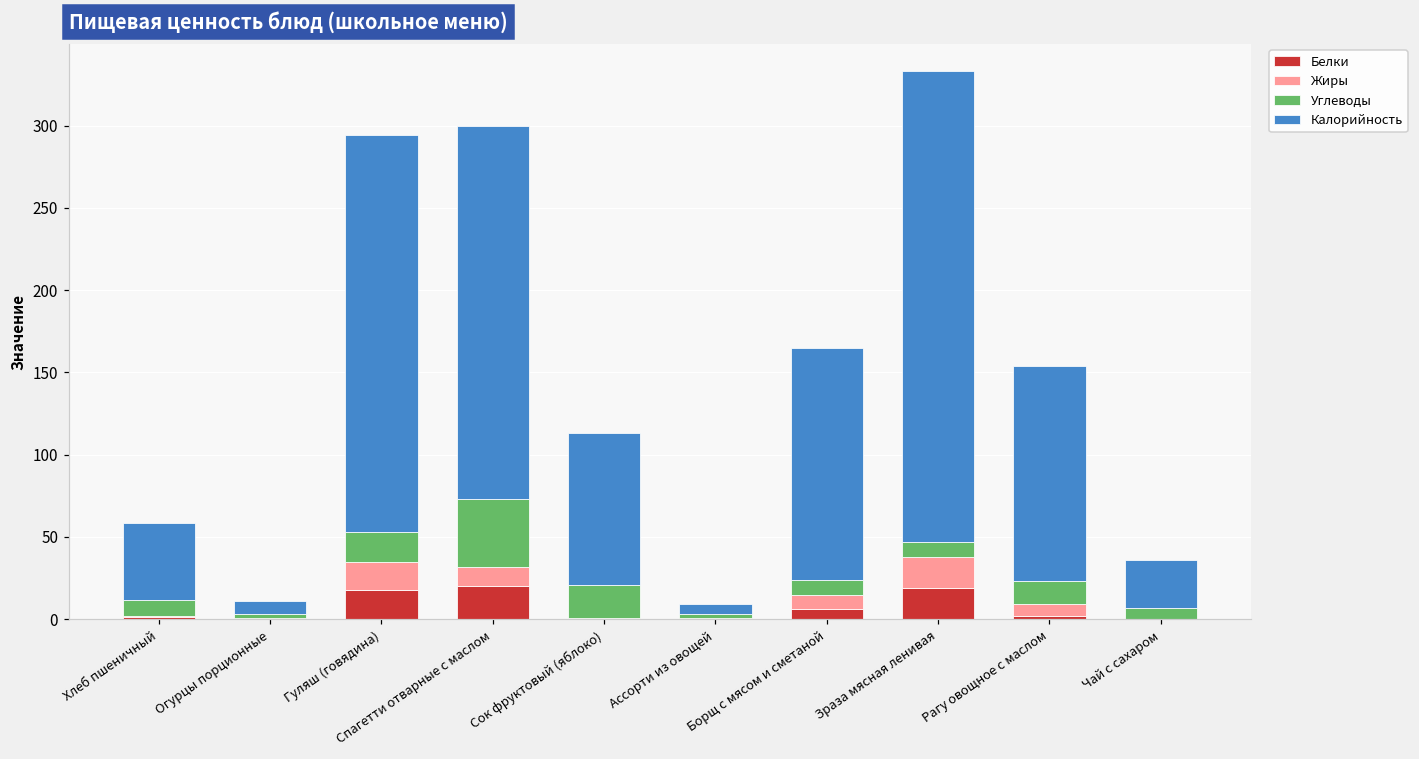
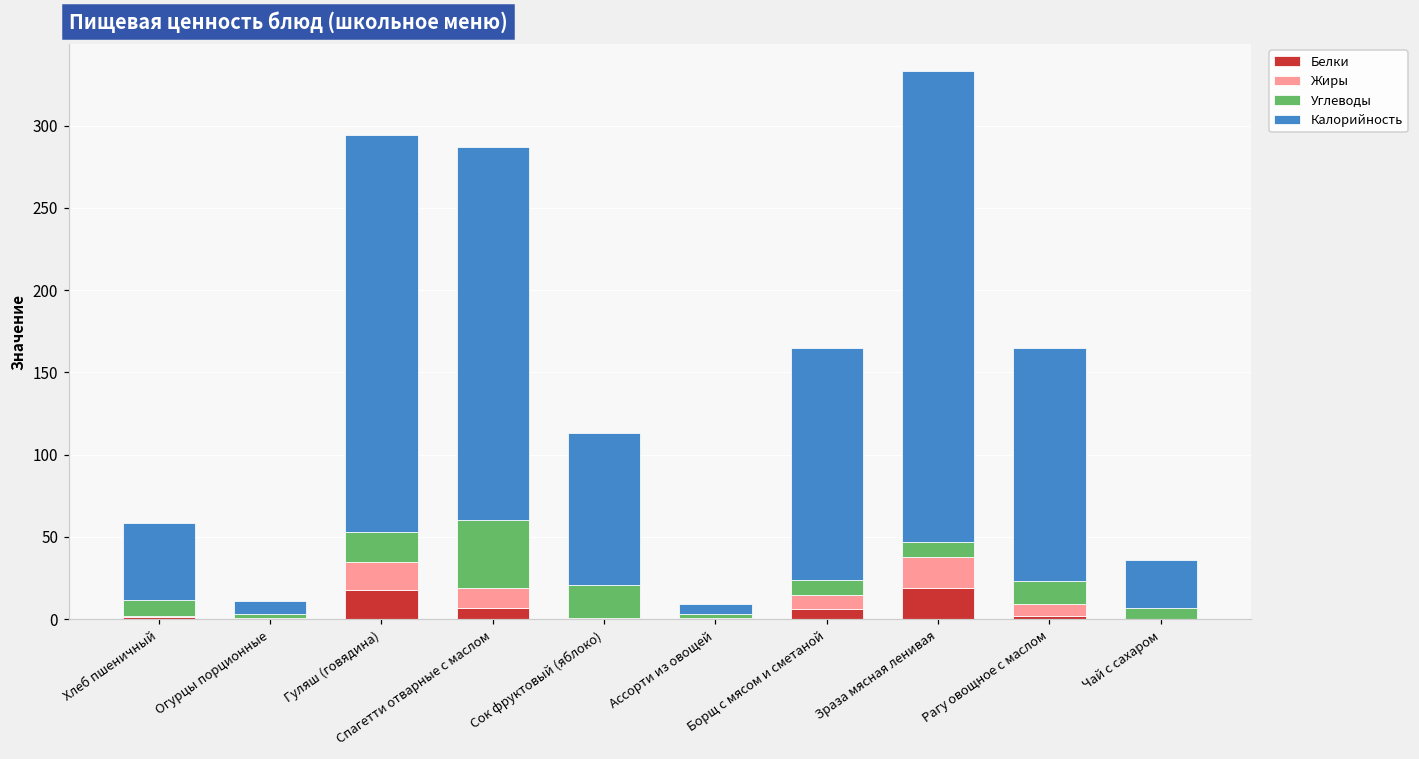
Белки, Спагетти отварные с маслом: 20 -> 7
Калорийность, Рагу овощное с маслом: 131 -> 142
